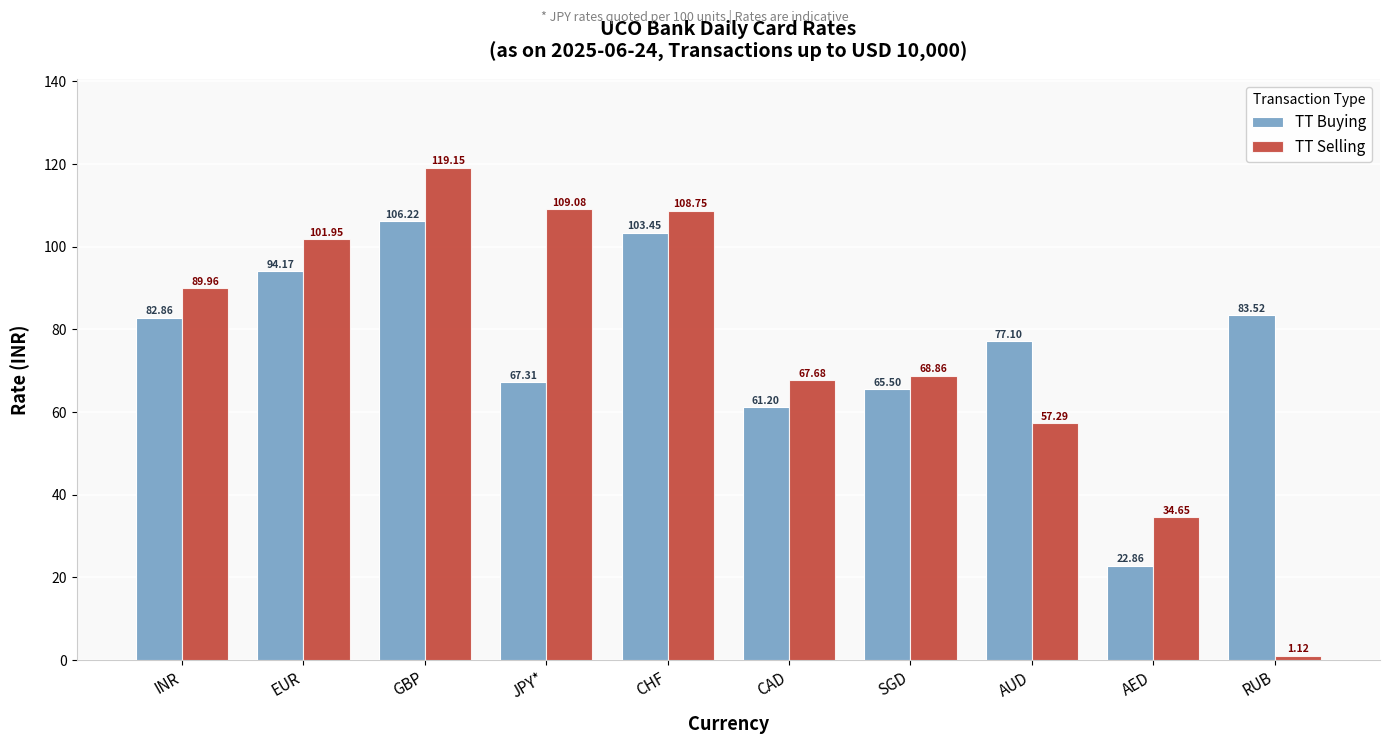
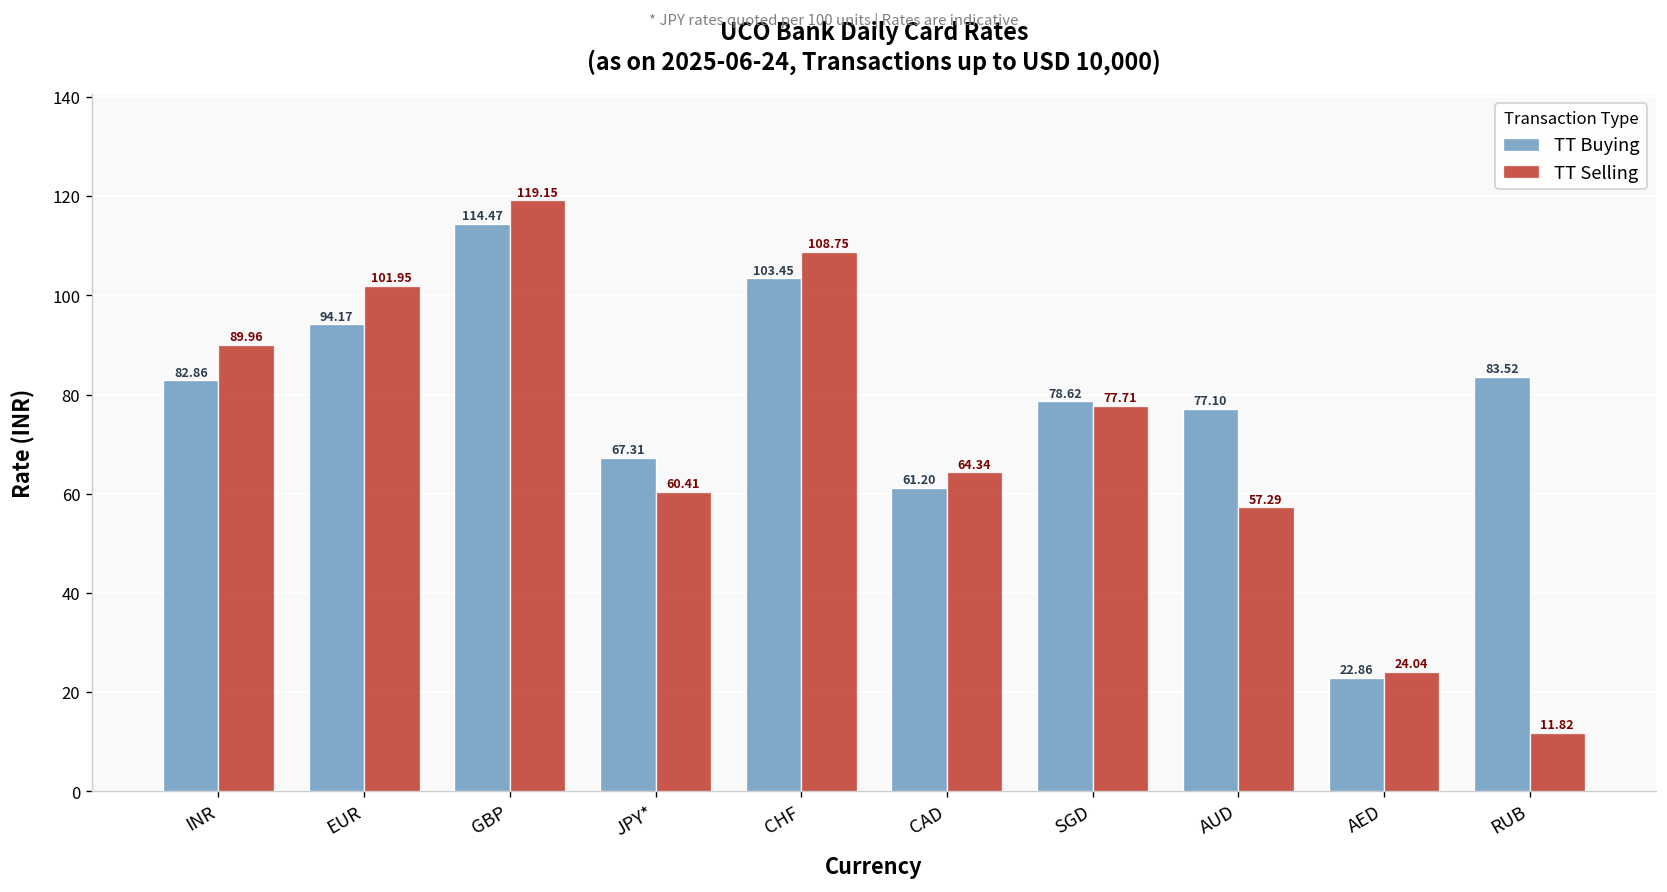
TT Buying, GBP: 106.22 -> 114.47
TT Selling, JPY*: 109.08 -> 60.41
TT Selling, CAD: 67.68 -> 64.34
TT Buying, SGD: 65.50 -> 78.62
TT Selling, SGD: 68.86 -> 77.71
TT Selling, AED: 34.65 -> 24.04
TT Selling, RUB: 1.12 -> 11.82
